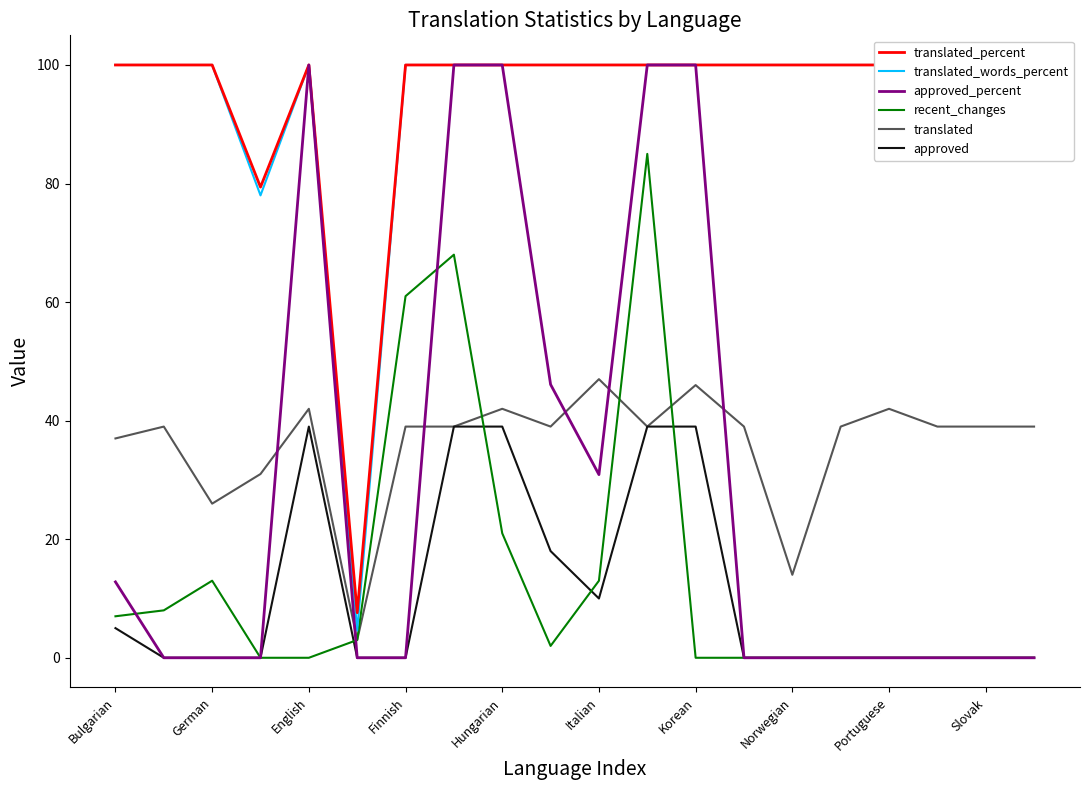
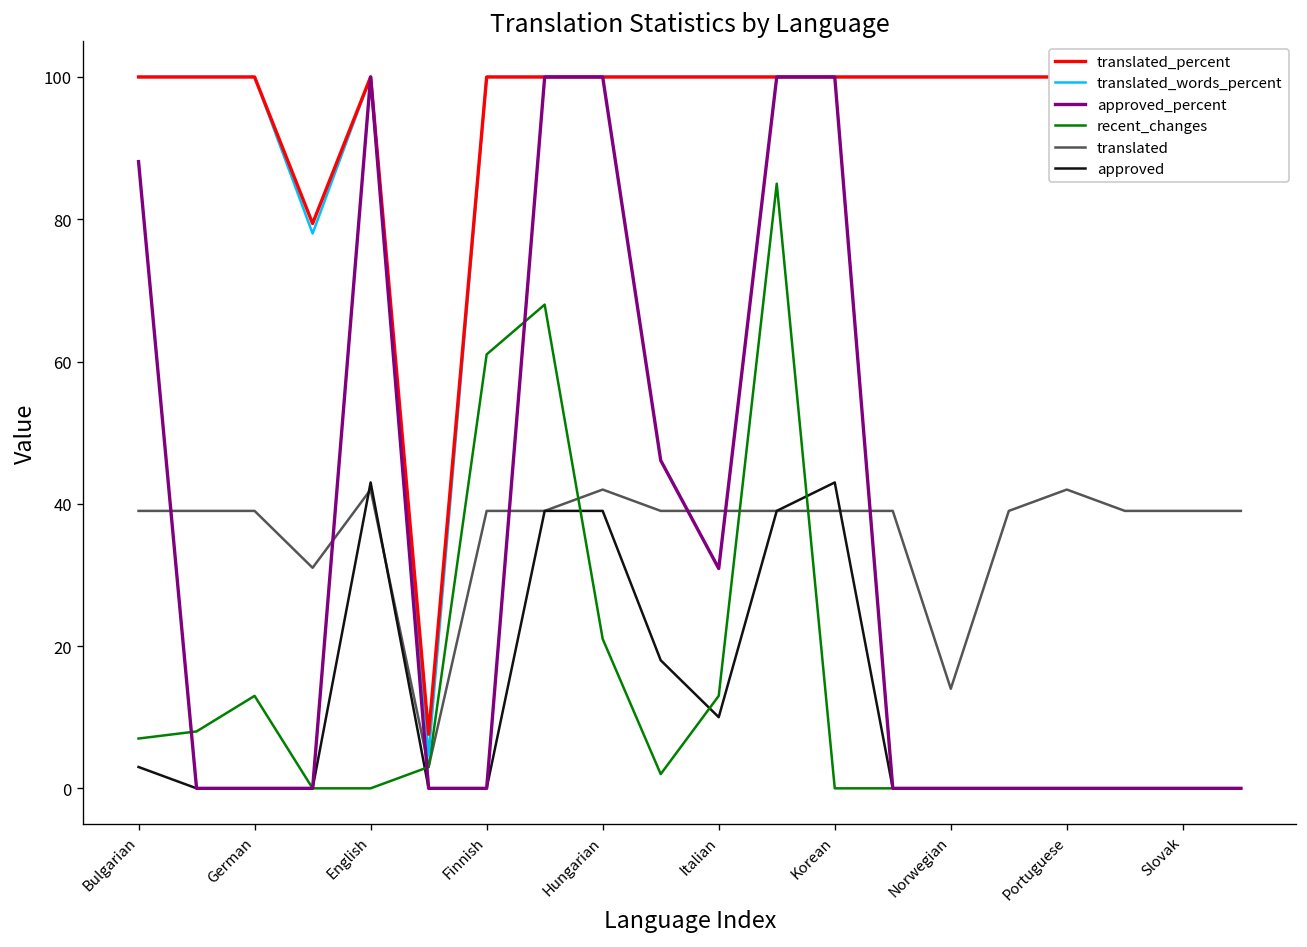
approved_percent, Bulgarian: 13 -> 88
translated, Bulgarian: 37 -> 39
approved, Bulgarian: 5 -> 3
translated, German: 26 -> 39
approved, English: 39 -> 43
translated, Italian: 47 -> 39
translated, Korean: 46 -> 39
approved, Korean: 39 -> 43
